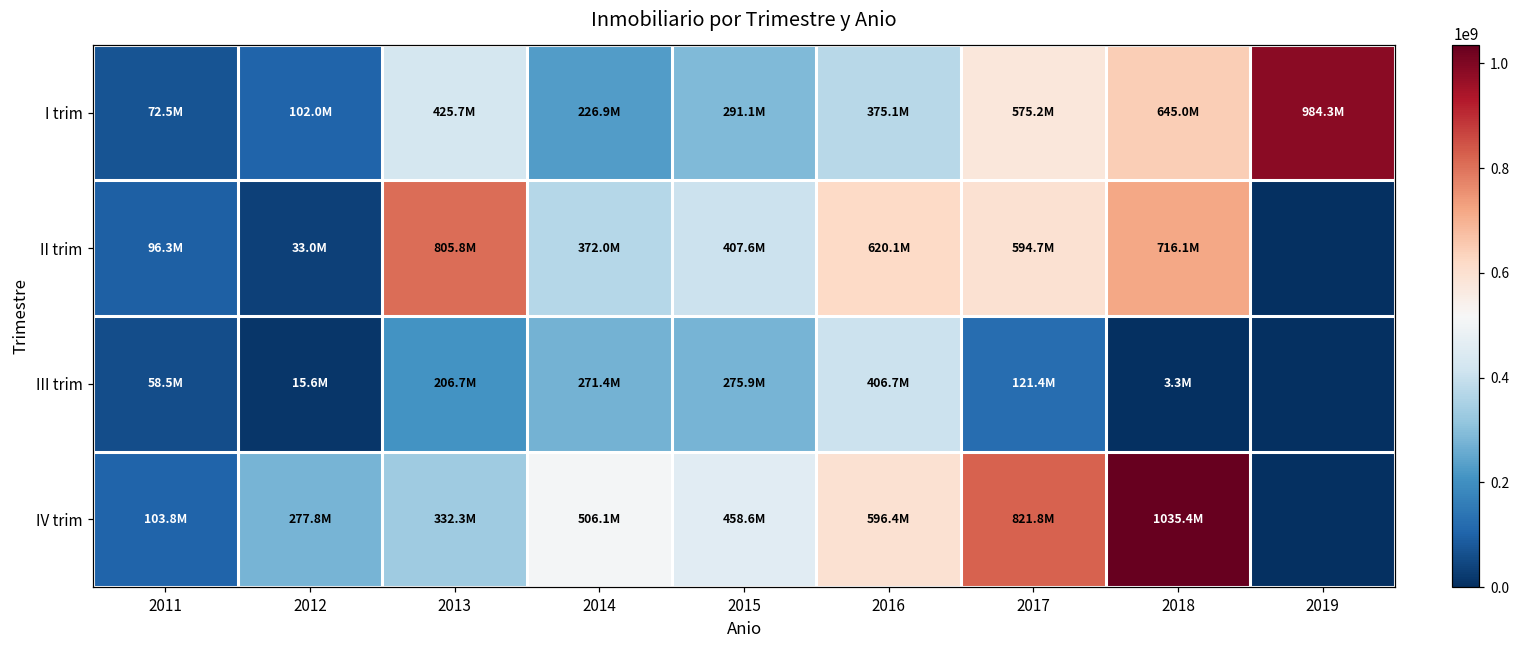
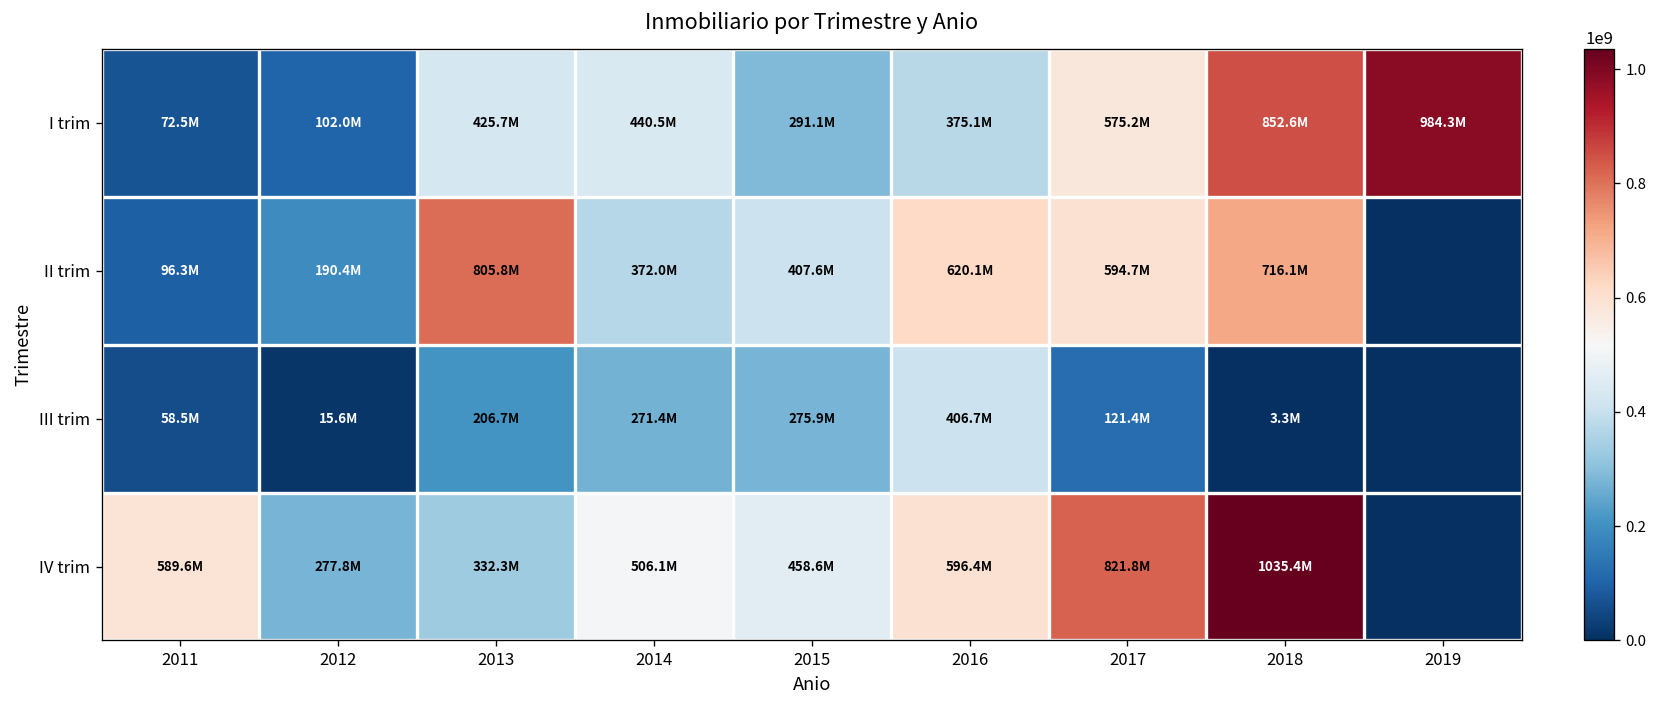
I trim, 2014: 226.9M -> 440.5M
I trim, 2018: 645.0M -> 852.6M
II trim, 2012: 33.0M -> 190.4M
IV trim, 2011: 103.8M -> 589.6M
